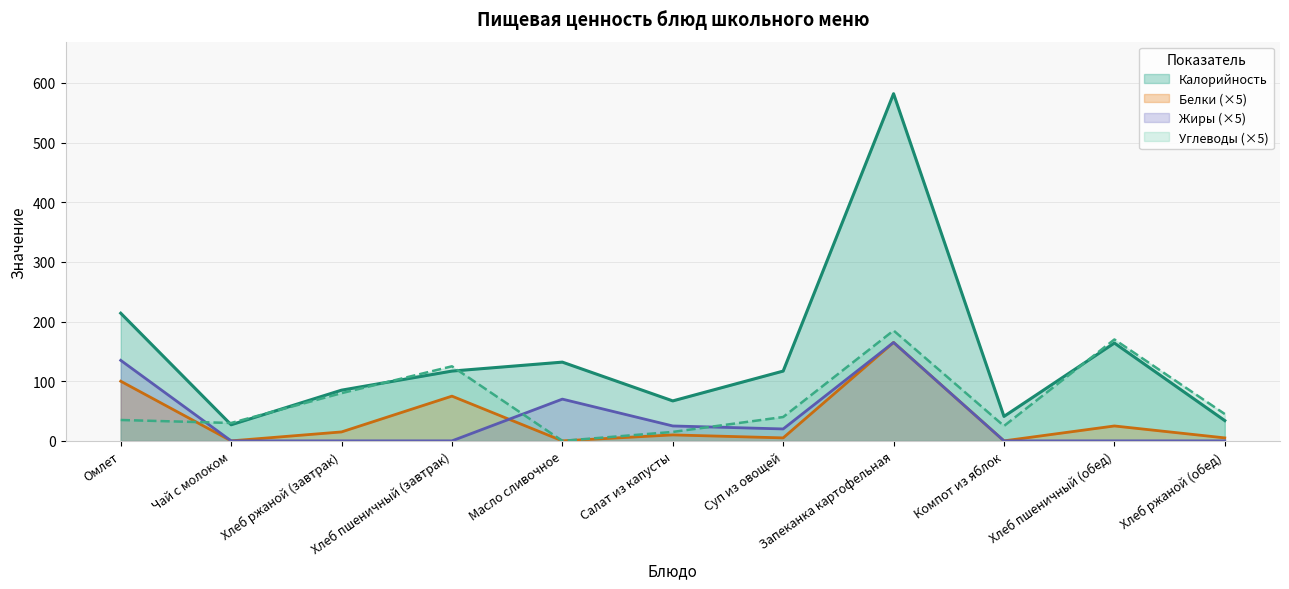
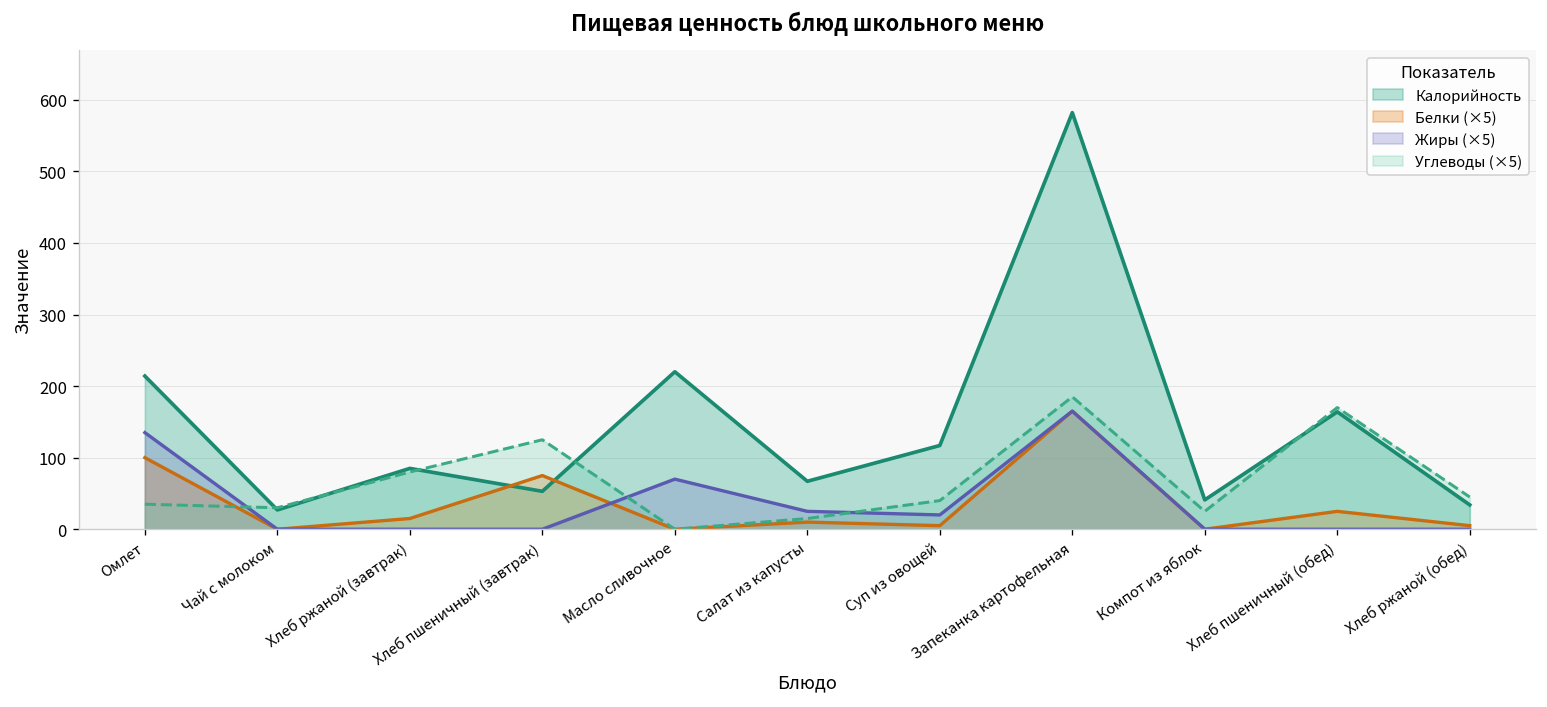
Калорийность, Хлеб пшеничный (завтрак): 120 -> 50
Калорийность, Масло сливочное: 130 -> 220
